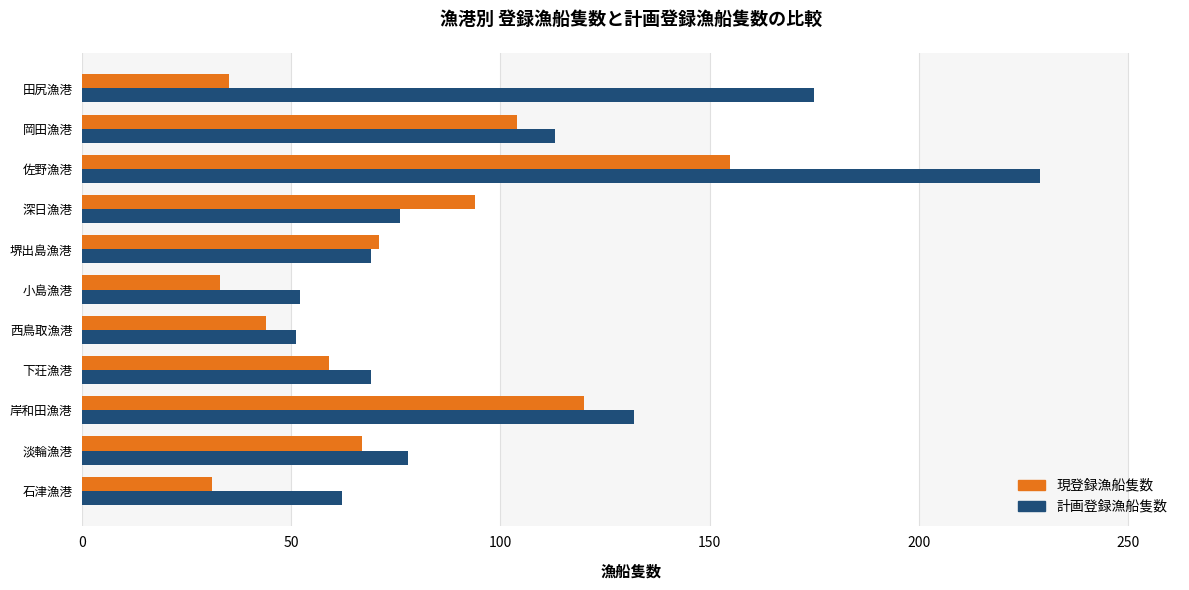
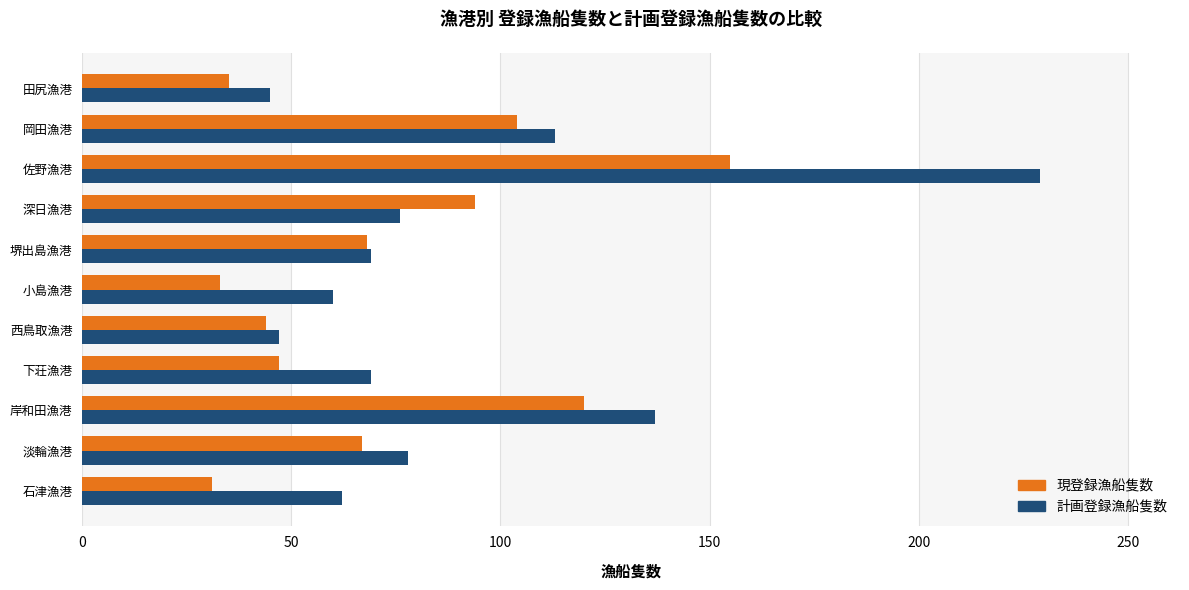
計画登録漁船隻数, 田尻漁港: 175 -> 45
現登録漁船隻数, 堺出島漁港: 71 -> 68
計画登録漁船隻数, 小島漁港: 52 -> 60
計画登録漁船隻数, 西鳥取漁港: 51 -> 47
現登録漁船隻数, 下荘漁港: 59 -> 47
計画登録漁船隻数, 岸和田漁港: 132 -> 137
